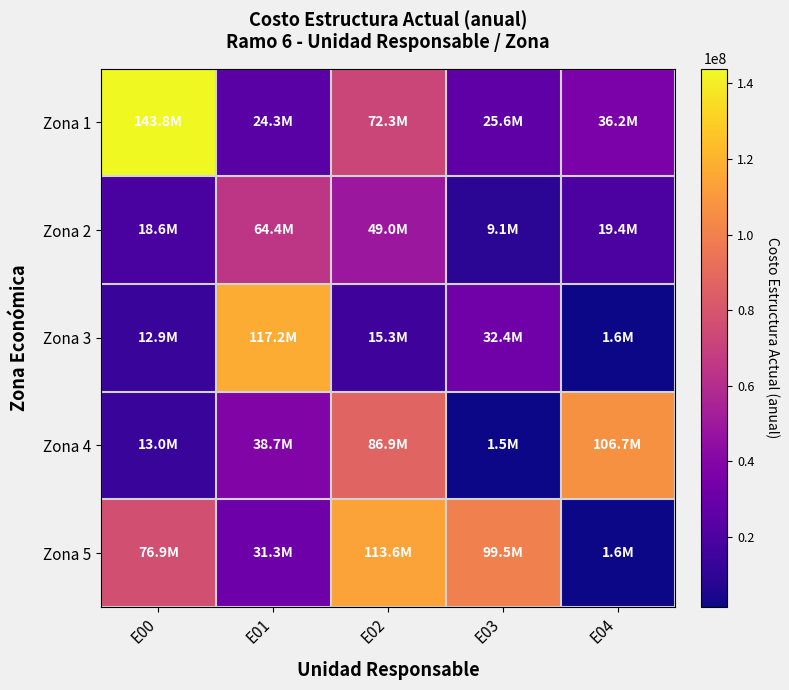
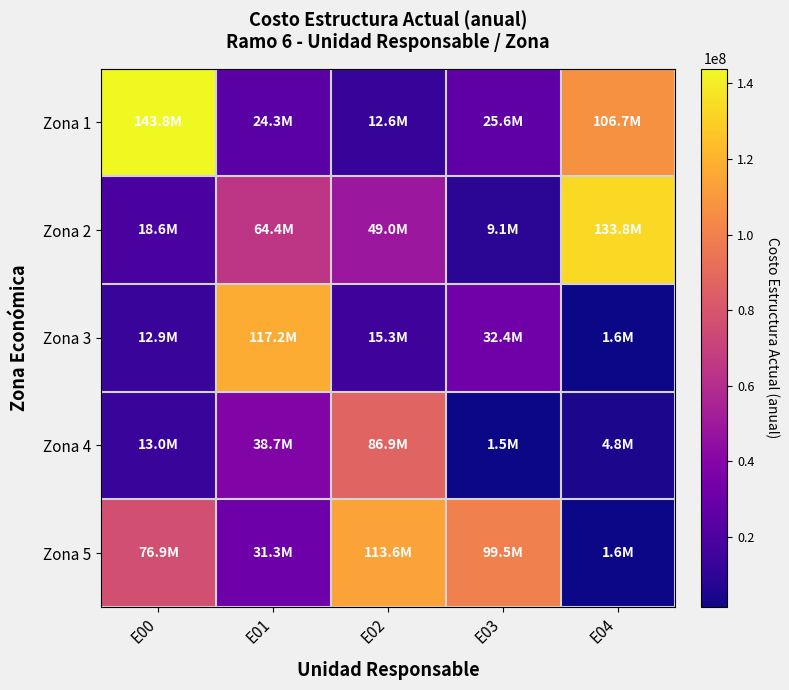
Zona 1, E02: 72.3M -> 12.6M
Zona 1, E04: 36.2M -> 106.7M
Zona 2, E04: 19.4M -> 133.8M
Zona 4, E04: 106.7M -> 4.8M
